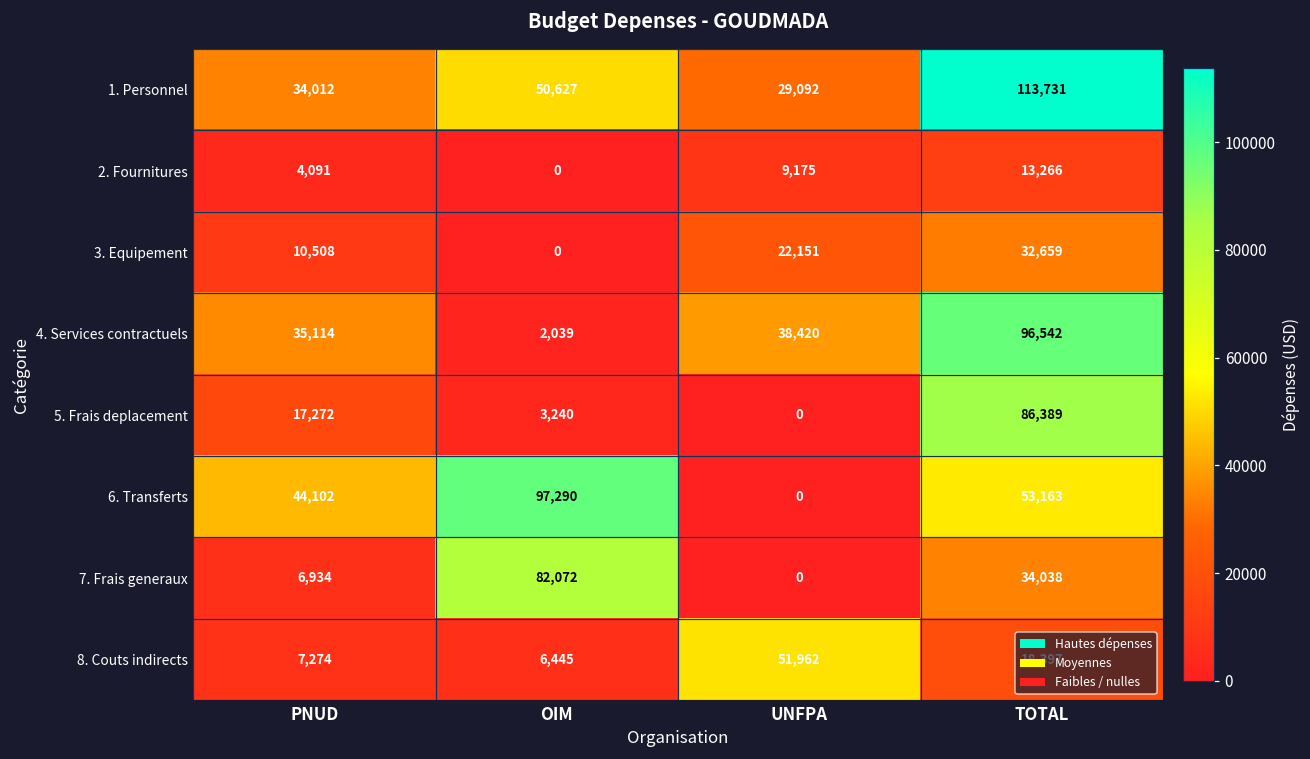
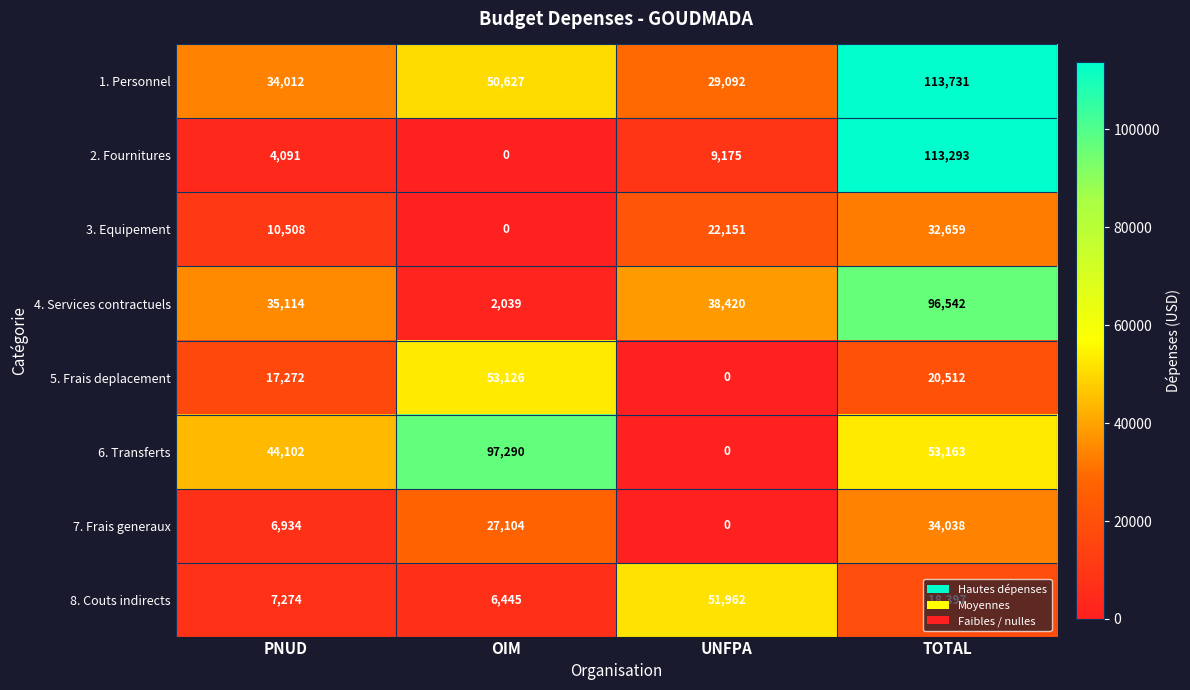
2. Fournitures, TOTAL: 13,266 -> 113,293
5. Frais deplacement, OIM: 3,240 -> 53,126
5. Frais deplacement, TOTAL: 86,389 -> 20,512
7. Frais generaux, OIM: 82,072 -> 27,104
